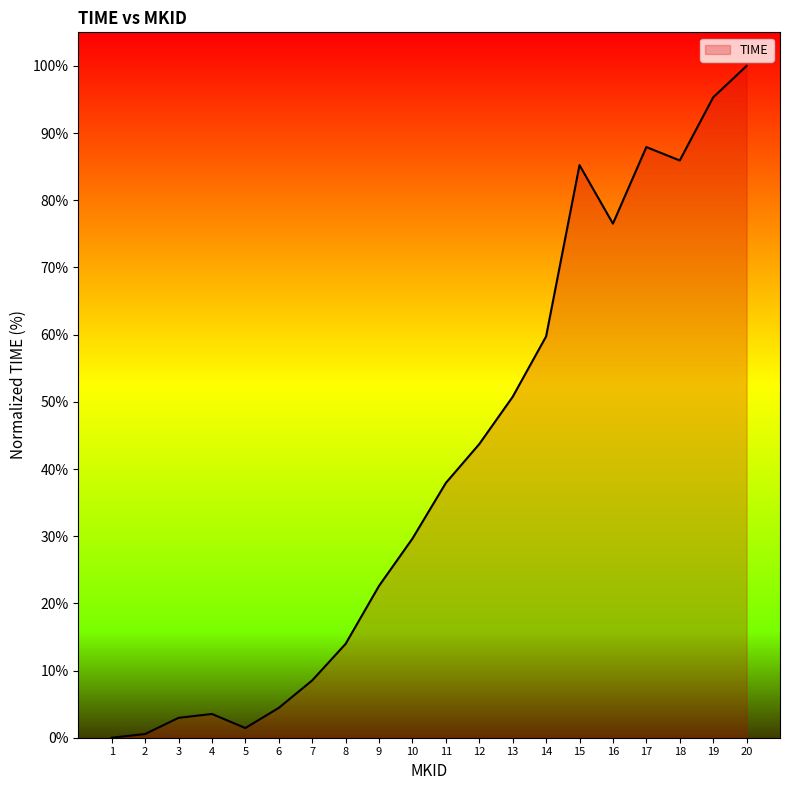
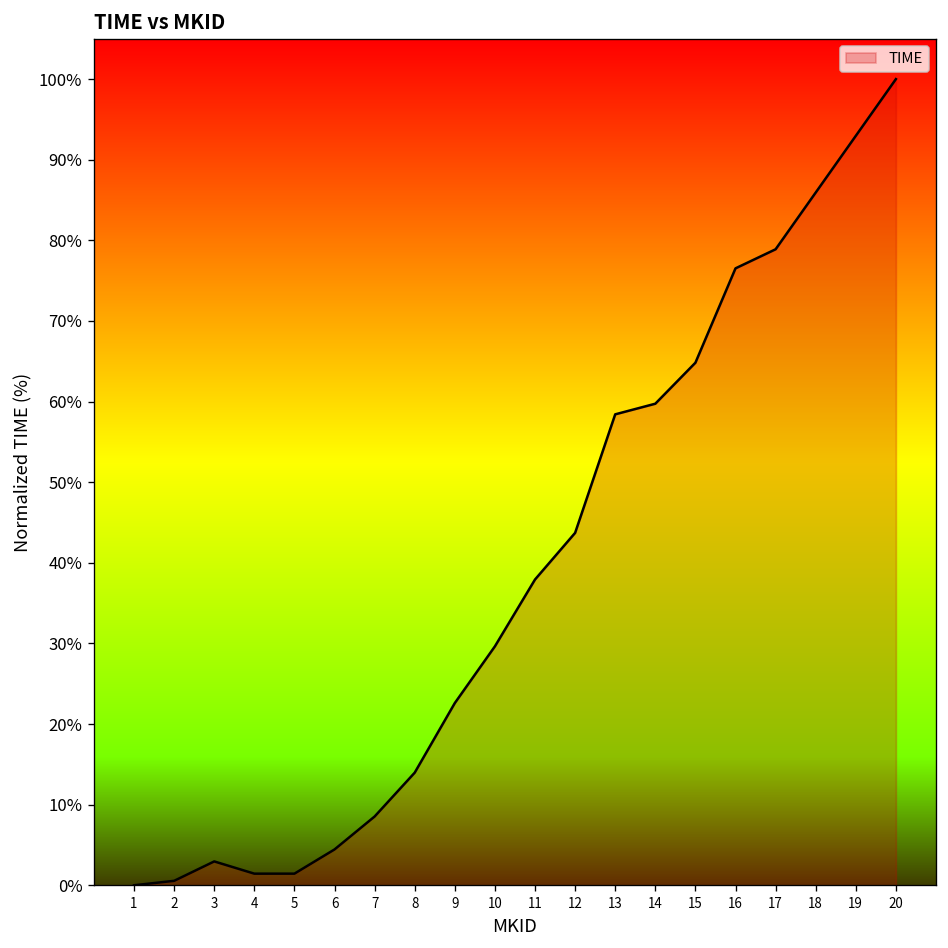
4: 4% -> 1%
13: 51% -> 58%
15: 85% -> 65%
17: 88% -> 79%
19: 95% -> 93%
